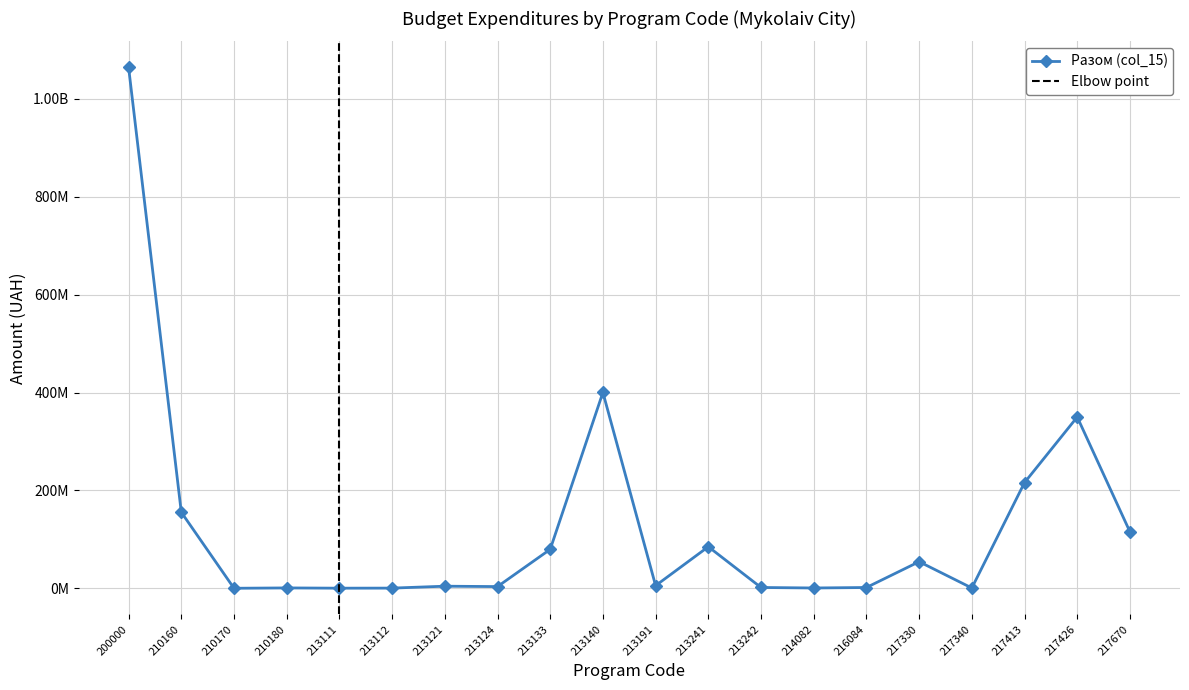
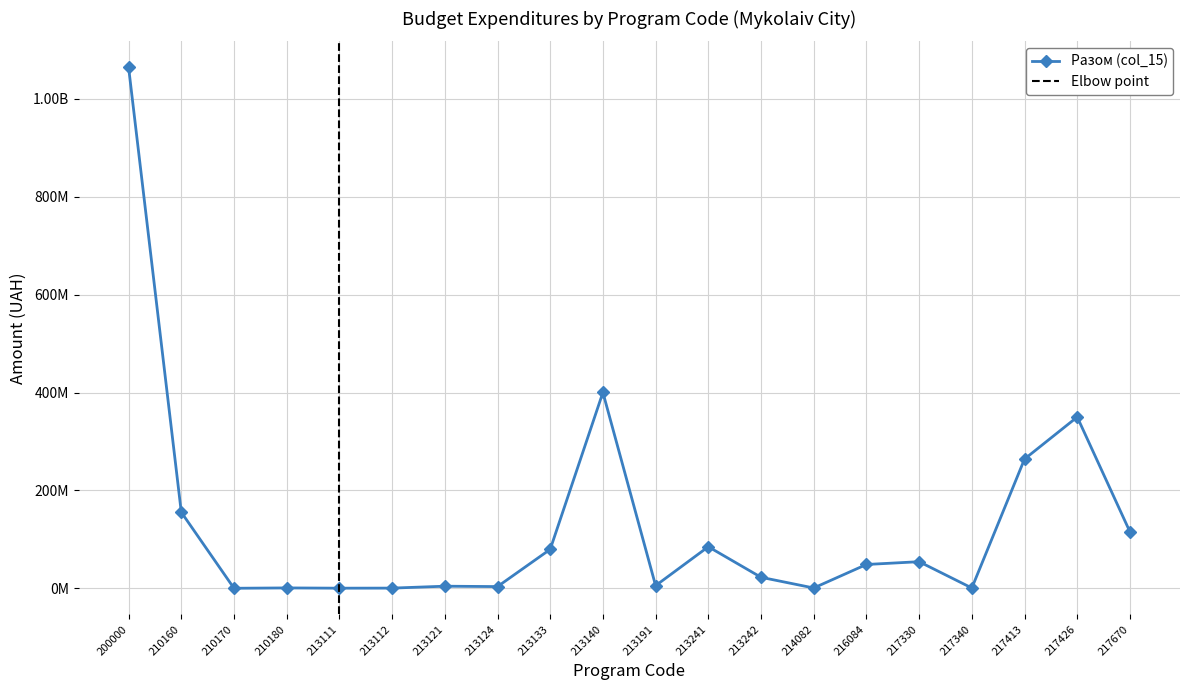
213242: 0 -> 20000000
216084: 0 -> 50000000
217413: 220000000 -> 260000000
